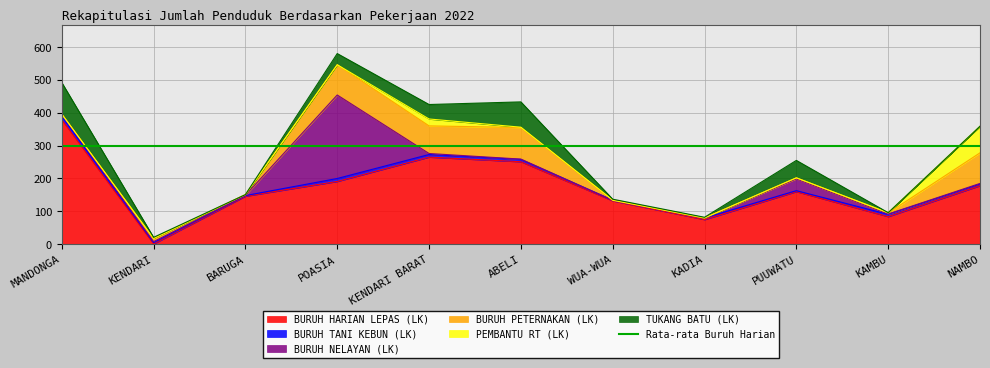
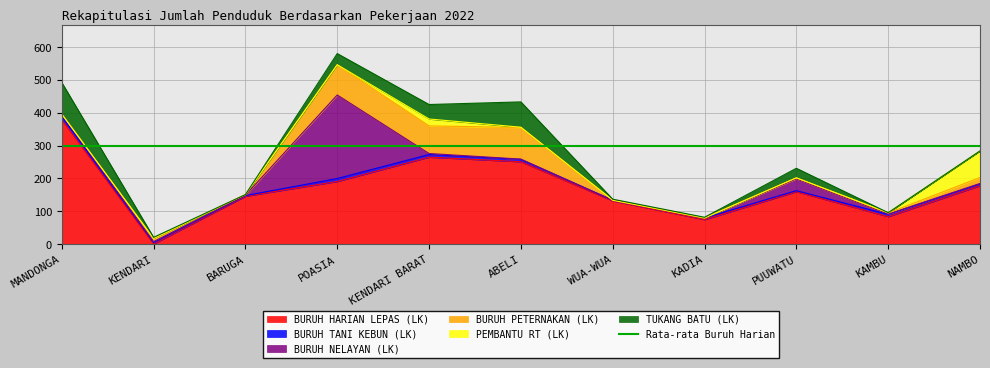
TUKANG BATU (LK), PUUWATU: 50 -> 30
BURUH PETERNAKAN (LK), NAMBO: 90 -> 20
